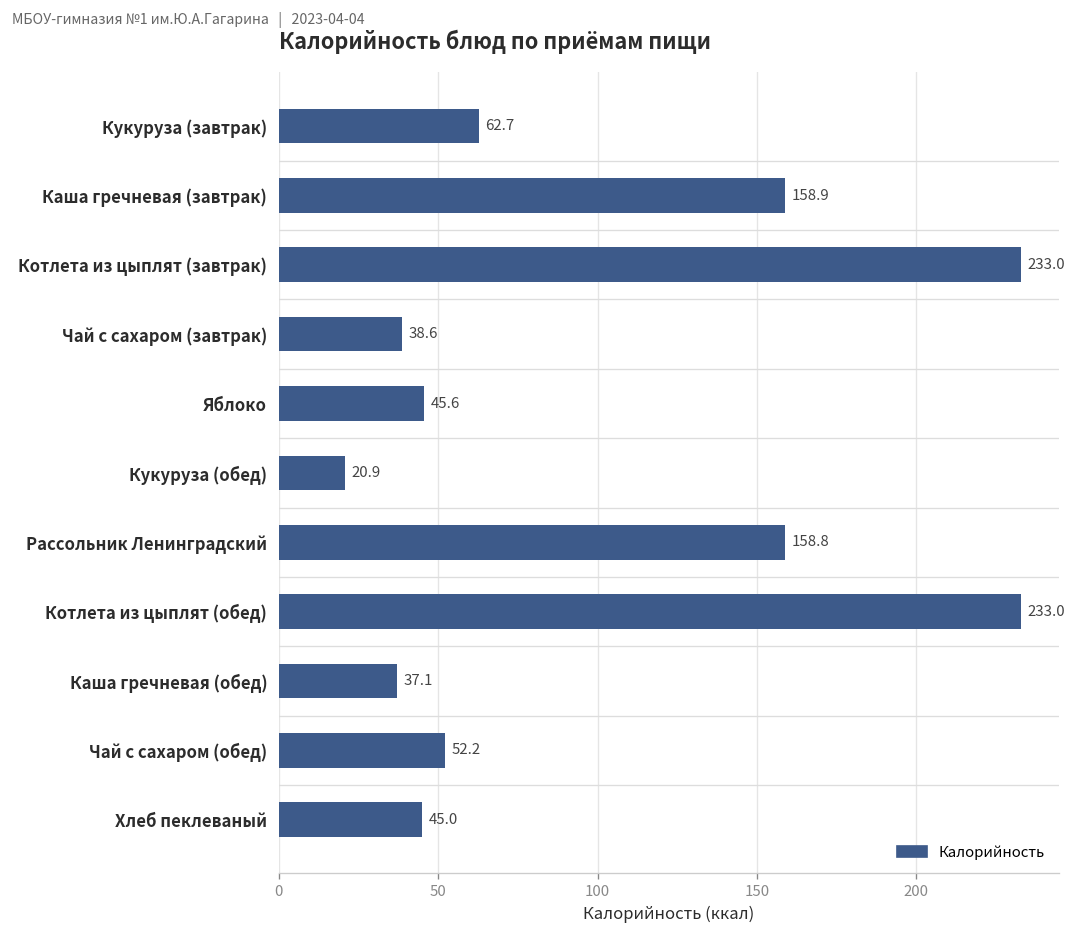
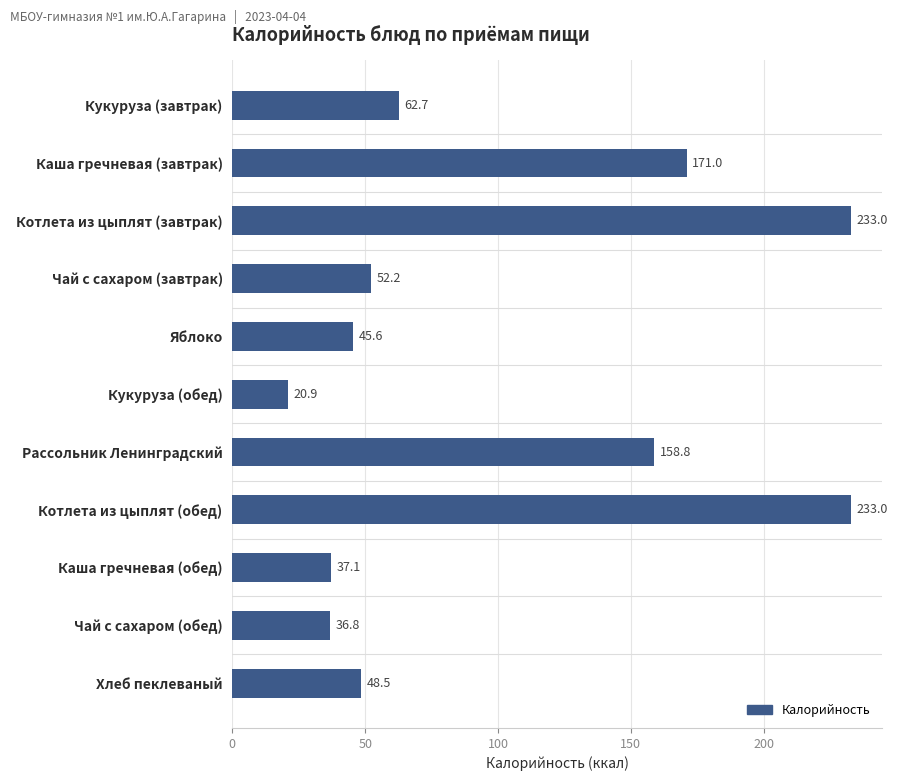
Каша гречневая (завтрак): 158.9 -> 171.0
Чай с сахаром (завтрак): 38.6 -> 52.2
Чай с сахаром (обед): 52.2 -> 36.8
Хлеб пеклеваный: 45.0 -> 48.5
